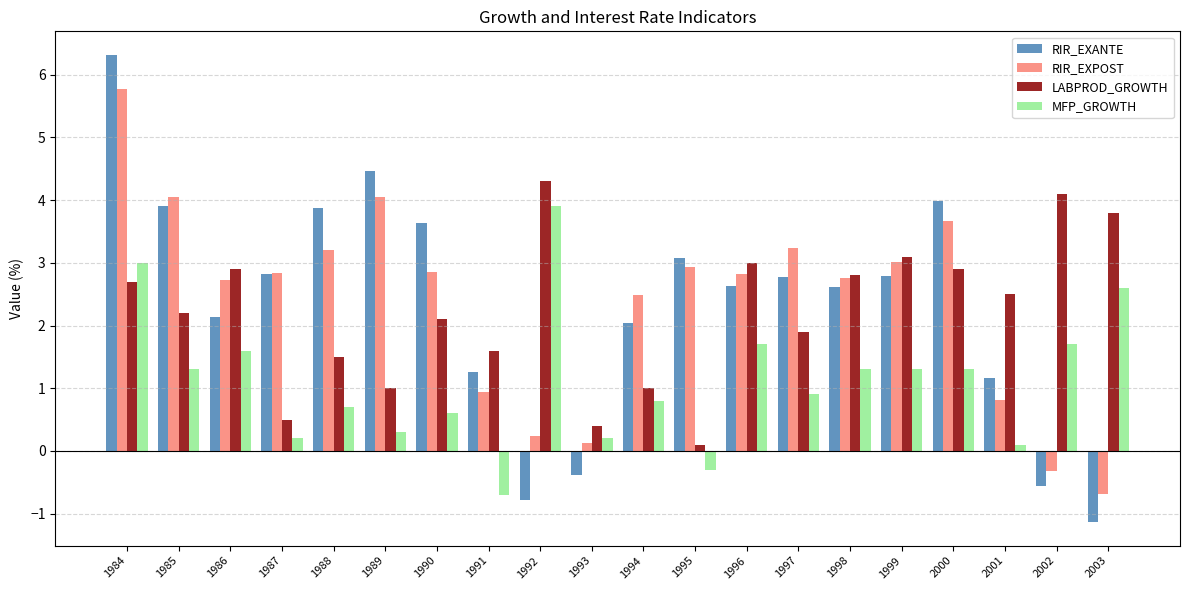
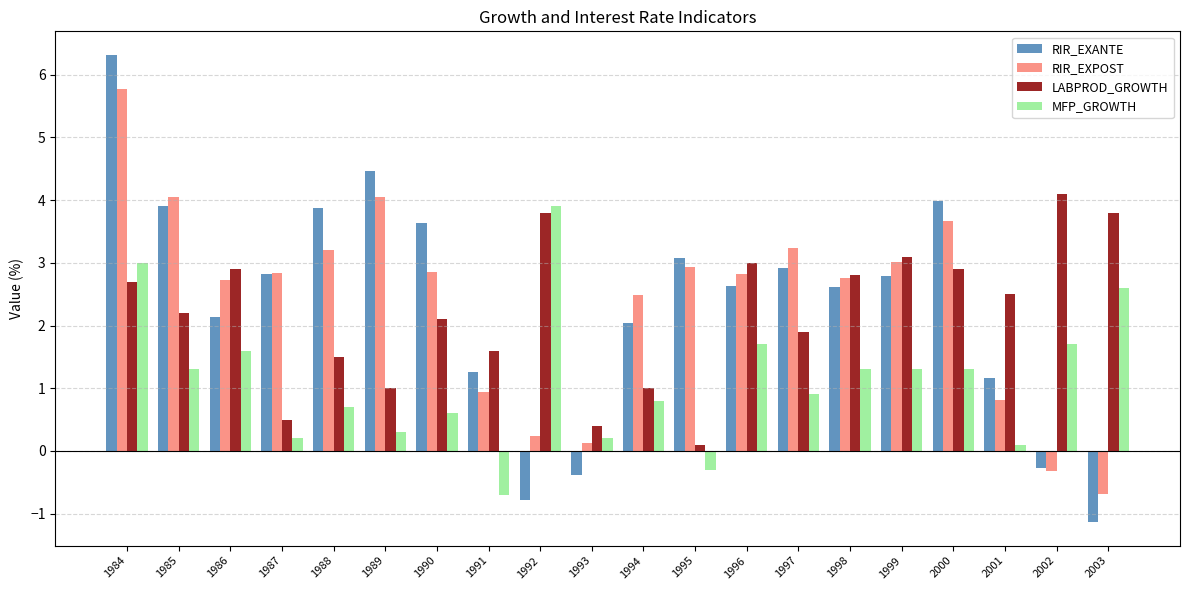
LABPROD_GROWTH, 1992: 4.3 -> 3.8
RIR_EXANTE, 1997: 2.8 -> 2.9
RIR_EXANTE, 2002: -0.6 -> -0.3
